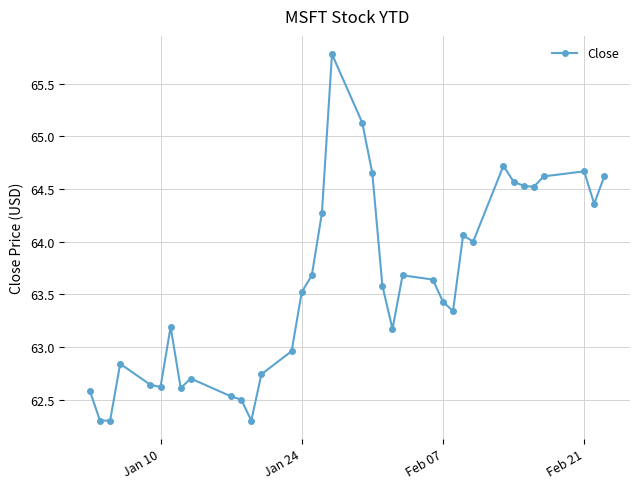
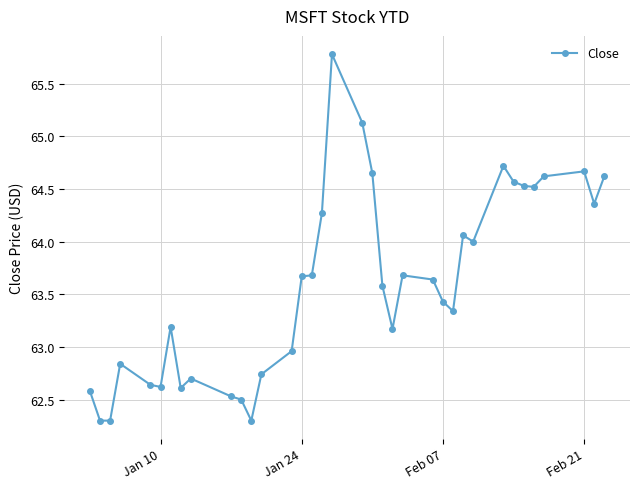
Jan 24: 63.52 -> 63.67
